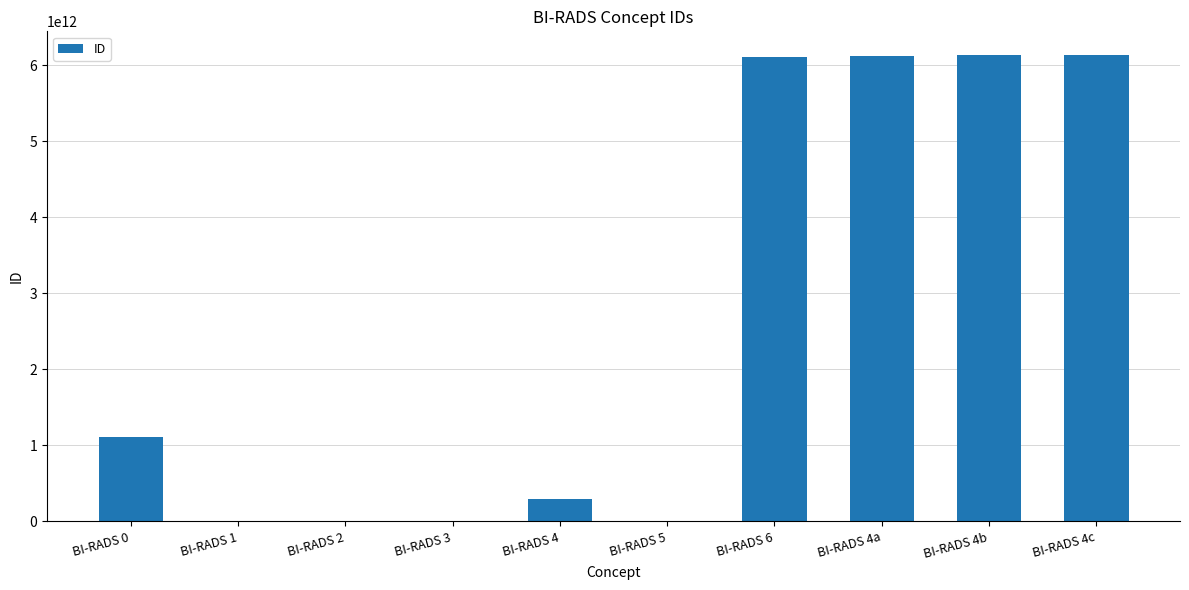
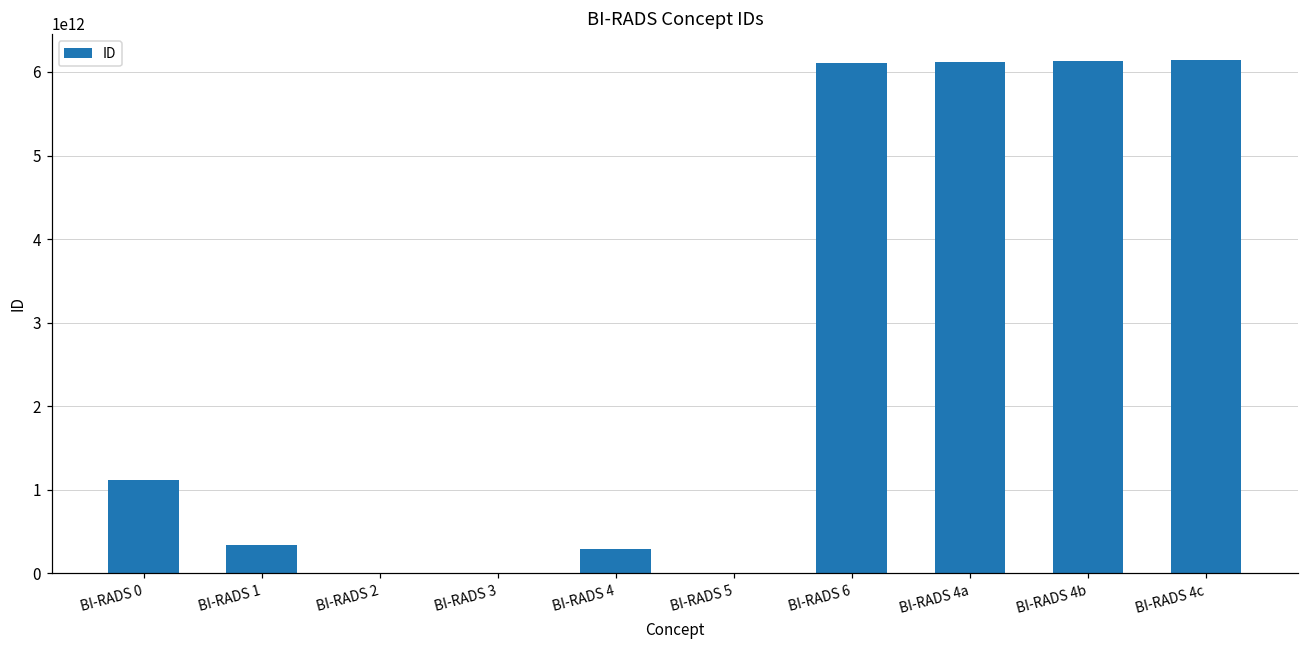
BI-RADS 1: 0 -> 300000000000
